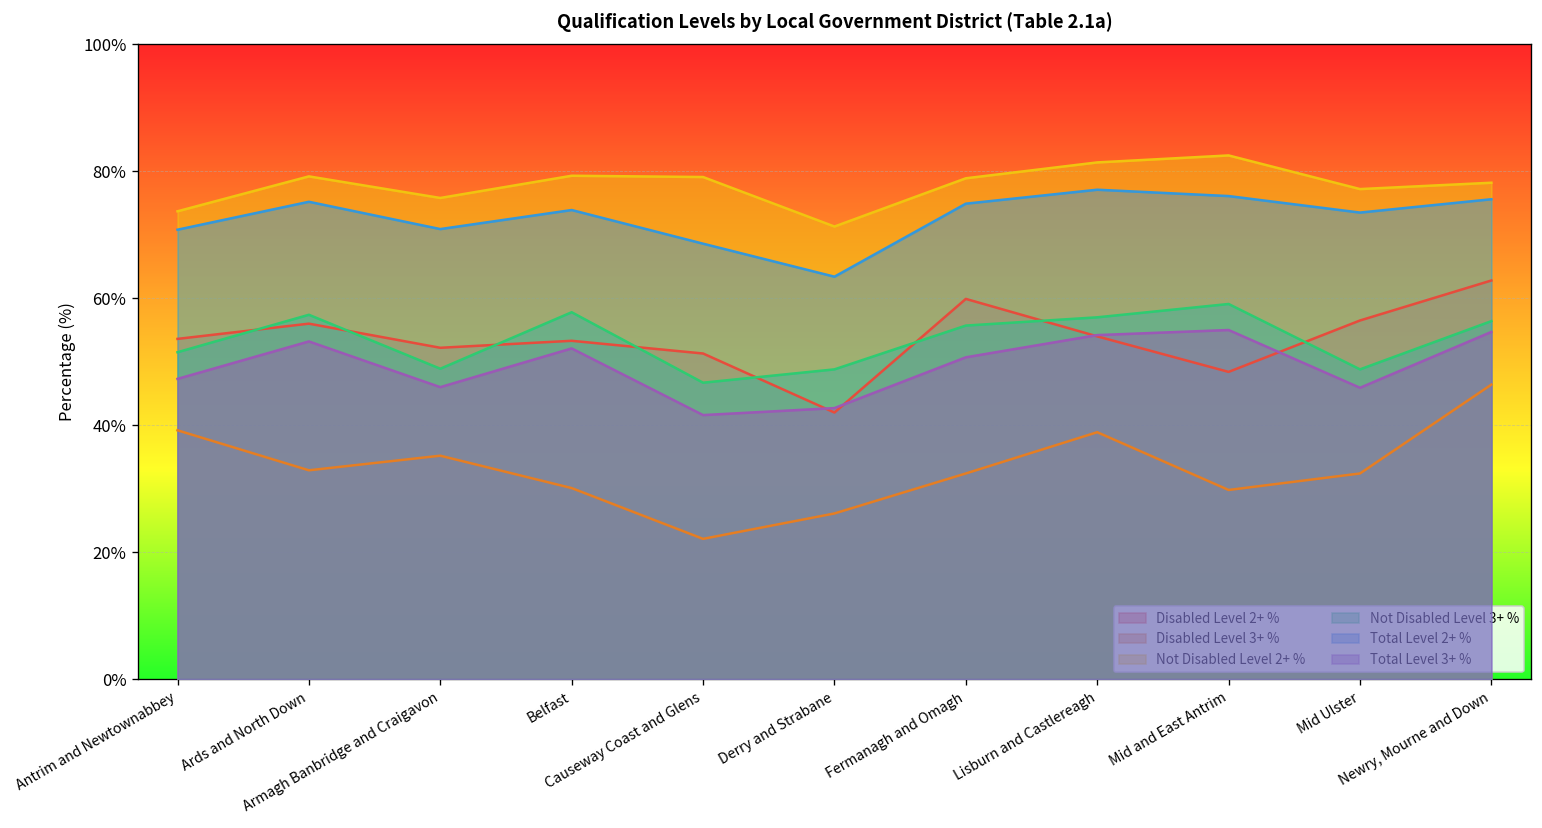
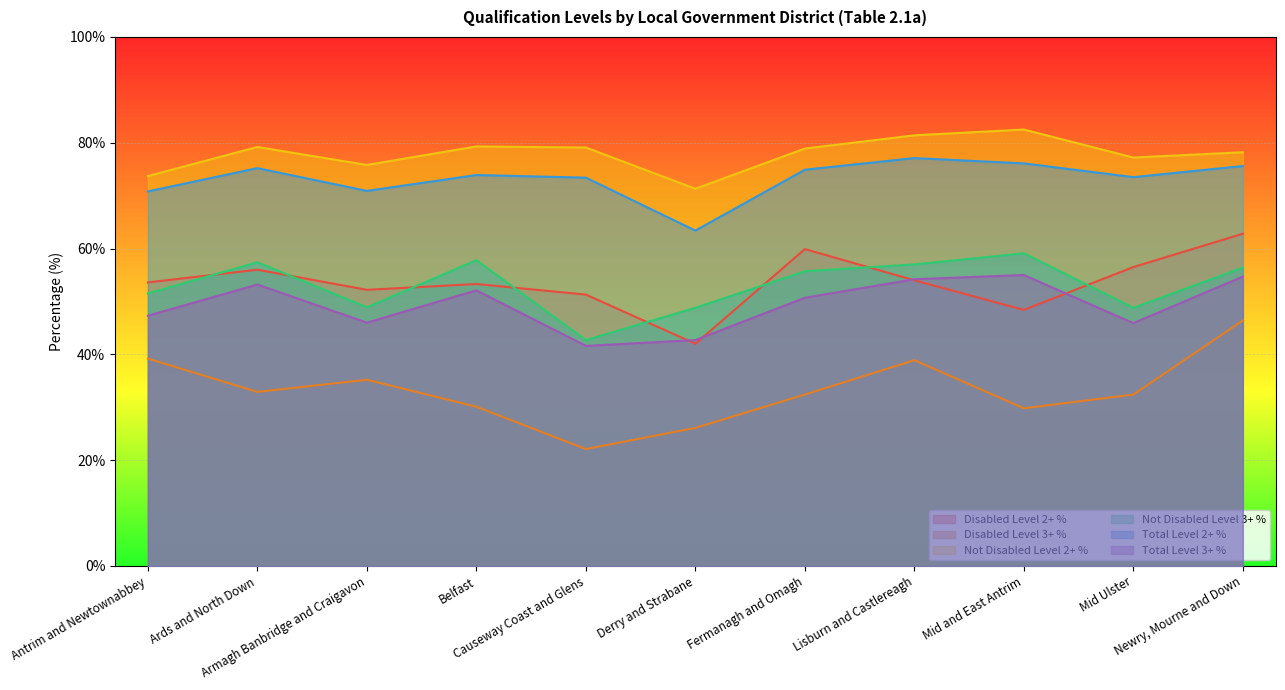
Not Disabled Level 3+ %, Causeway Coast and Glens: 47% -> 43%
Total Level 2+ %, Causeway Coast and Glens: 69% -> 73%
